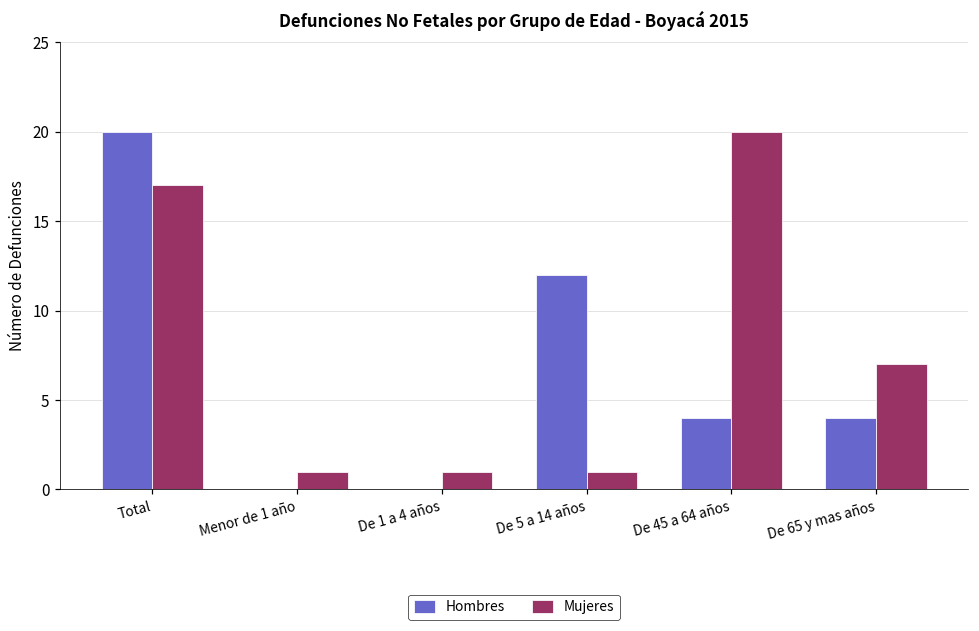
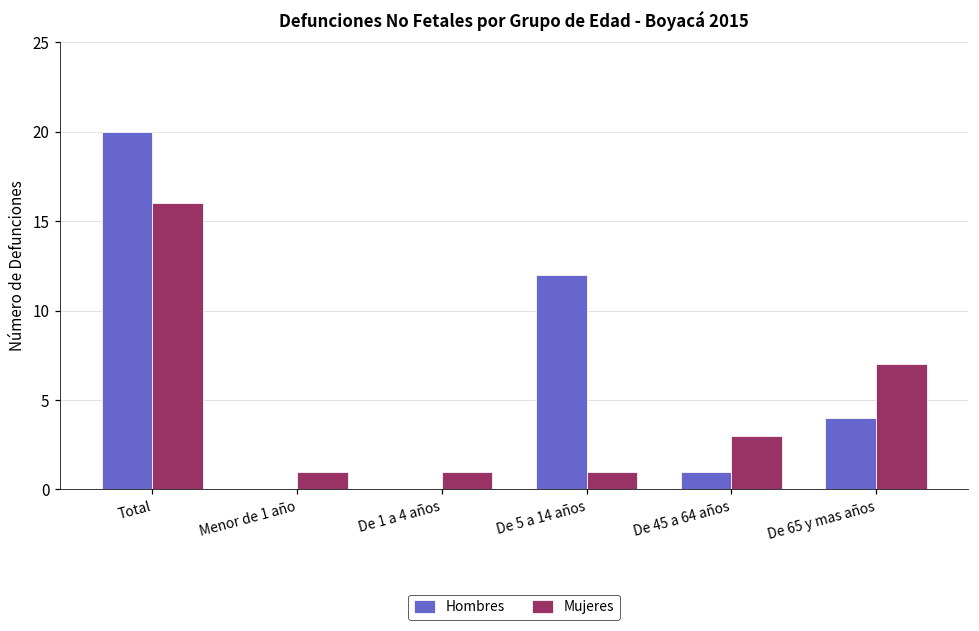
Mujeres, Total: 17 -> 16
Hombres, De 45 a 64 años: 4 -> 1
Mujeres, De 45 a 64 años: 20 -> 3
